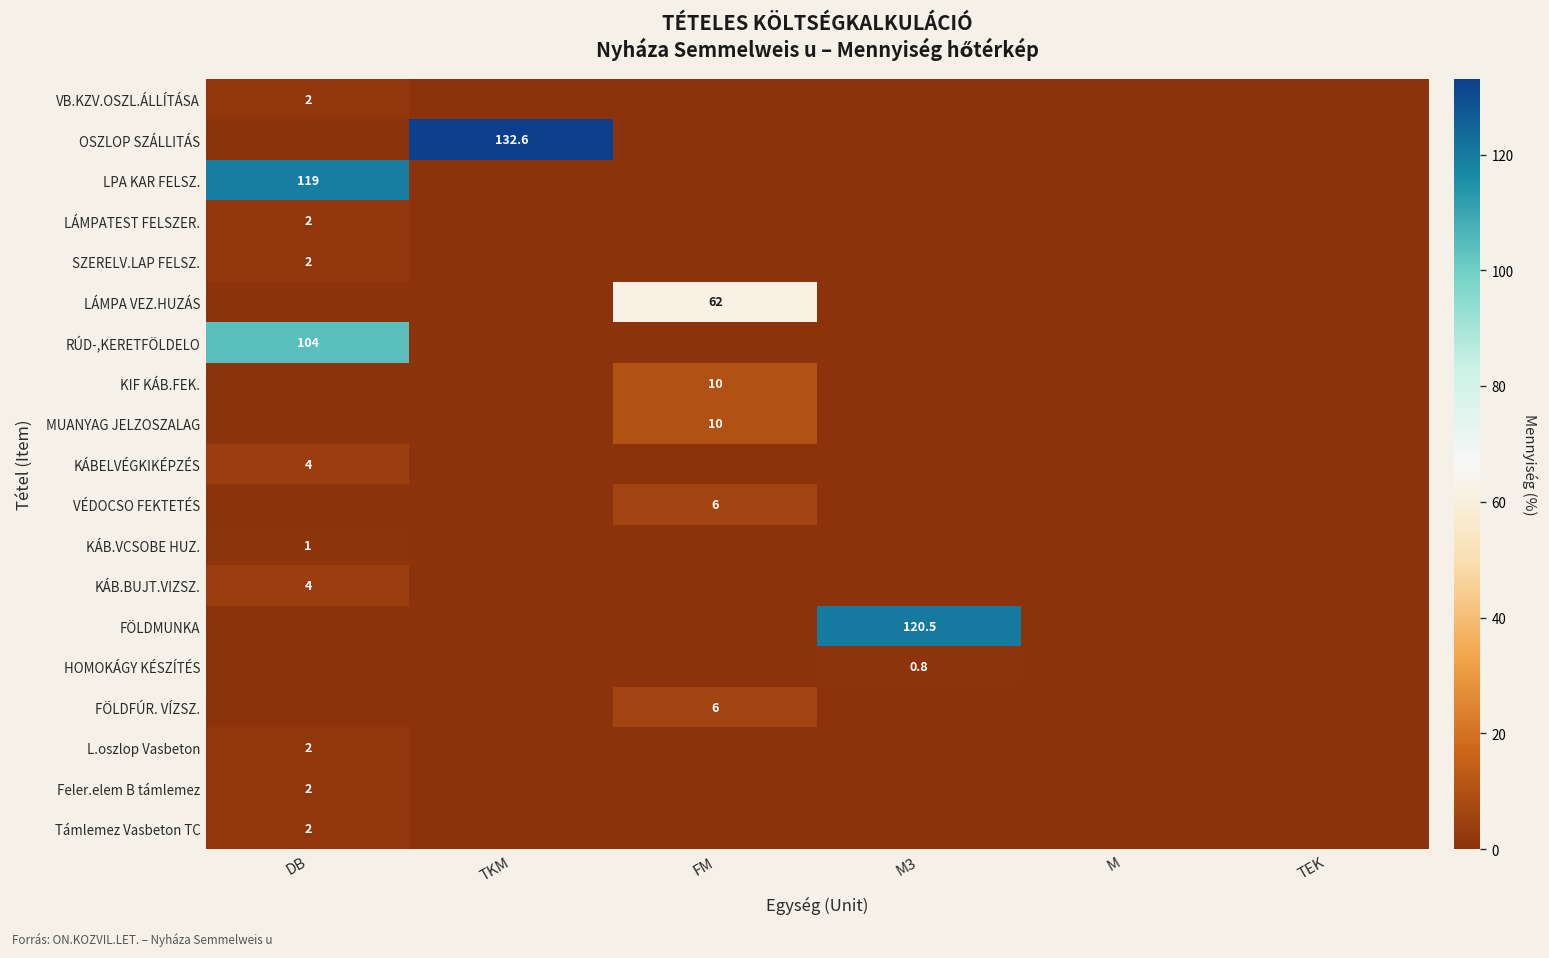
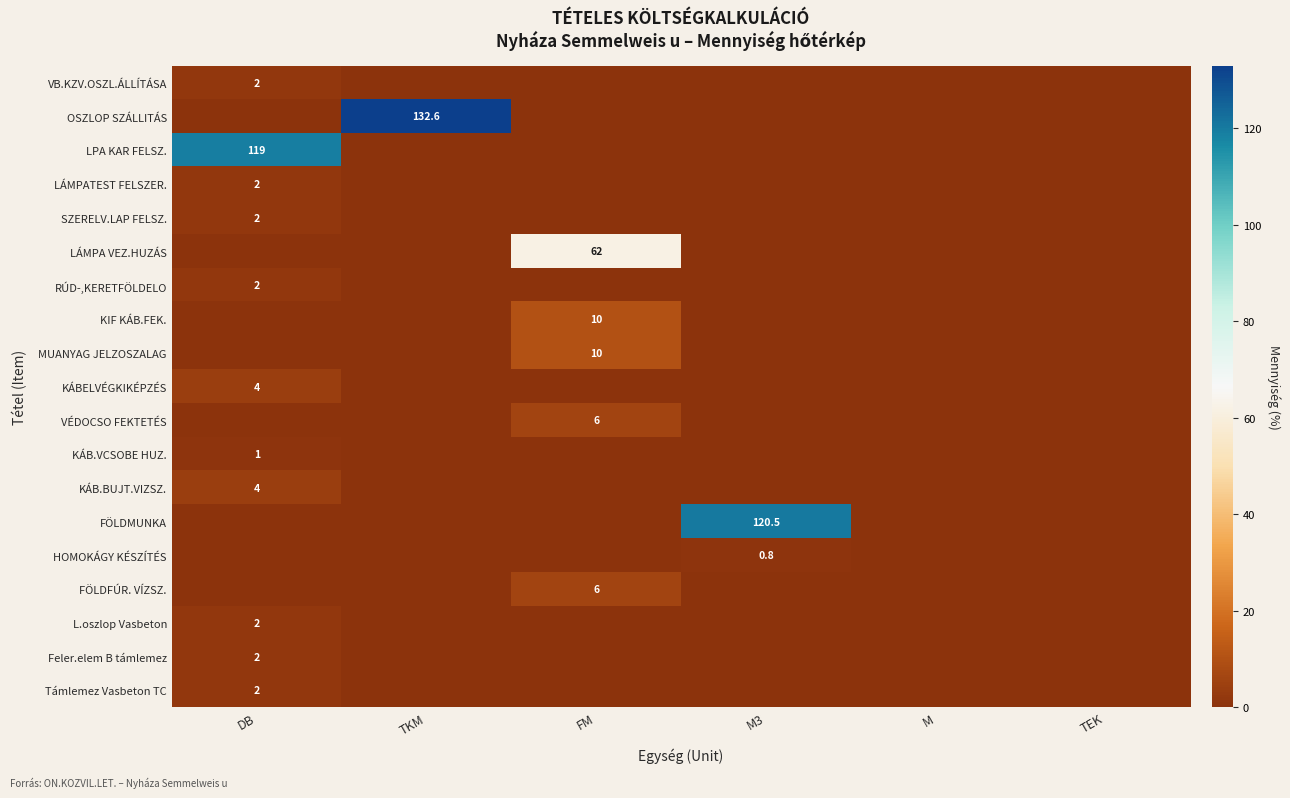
RÚD-,KERETFÖLDELO, DB: 104 -> 2
